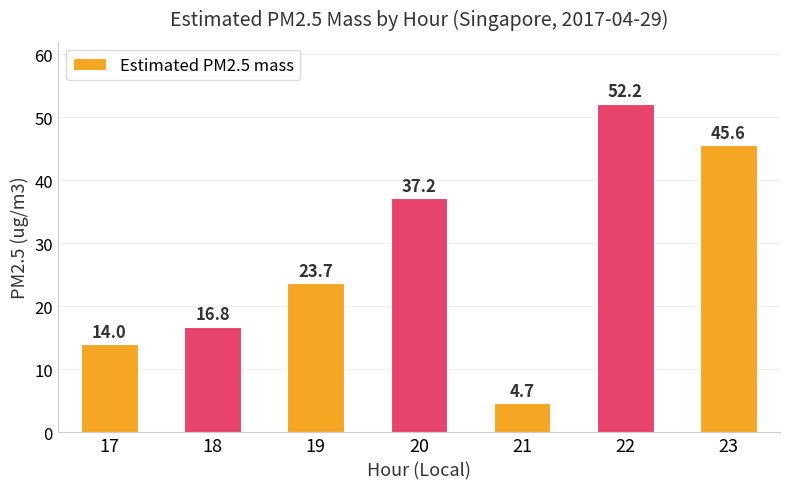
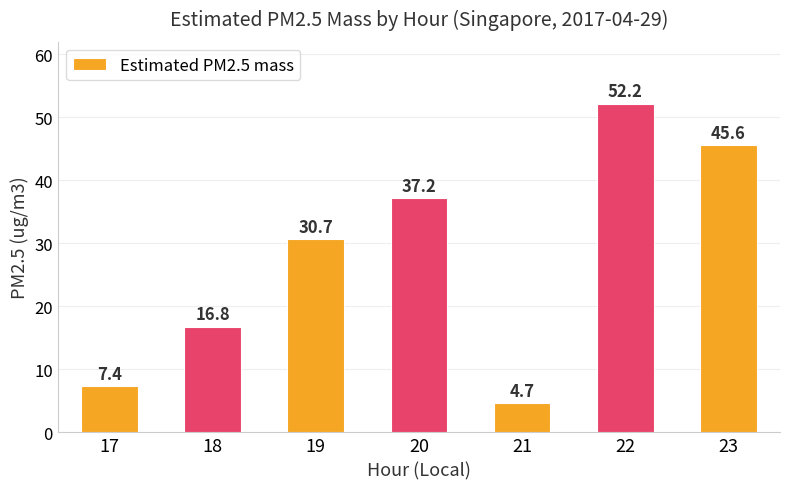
17: 14.0 -> 7.4
19: 23.7 -> 30.7
